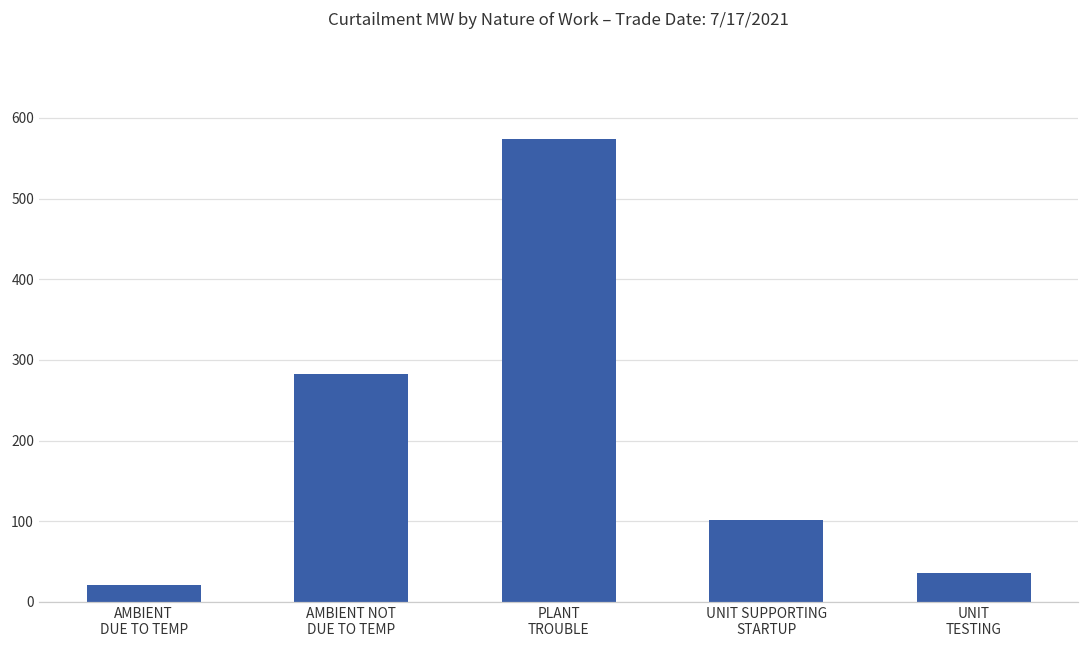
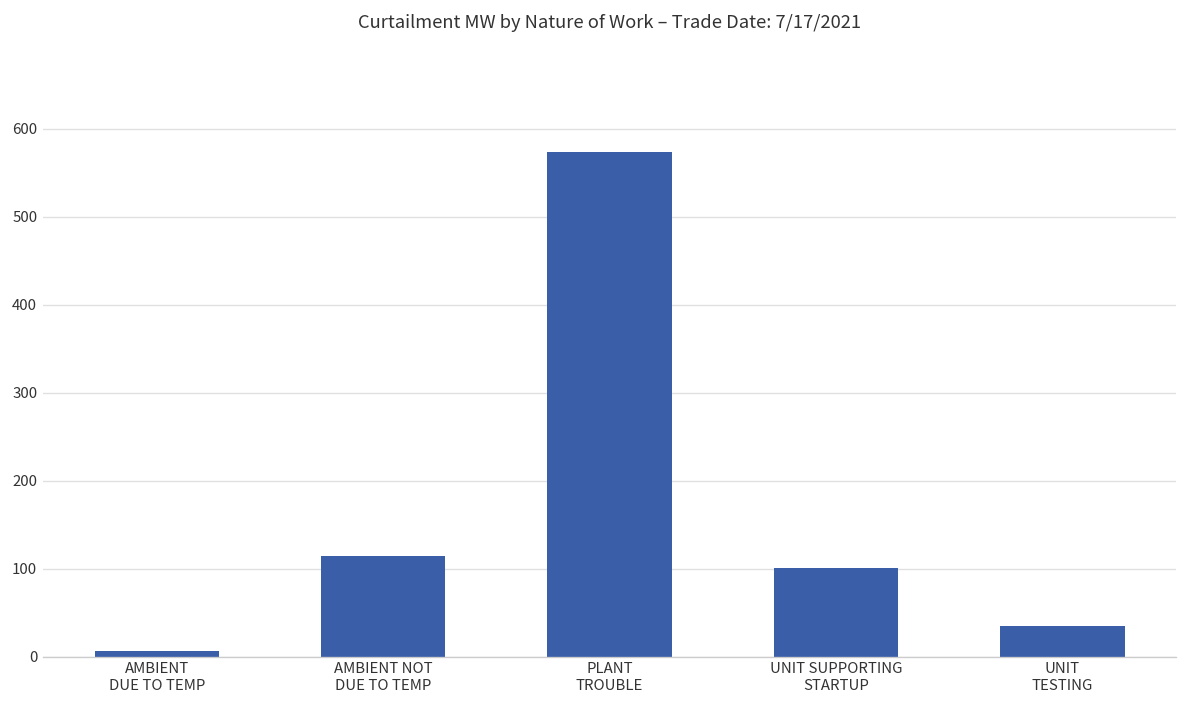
AMBIENT DUE TO TEMP: 20 -> 10
AMBIENT NOT DUE TO TEMP: 280 -> 110
